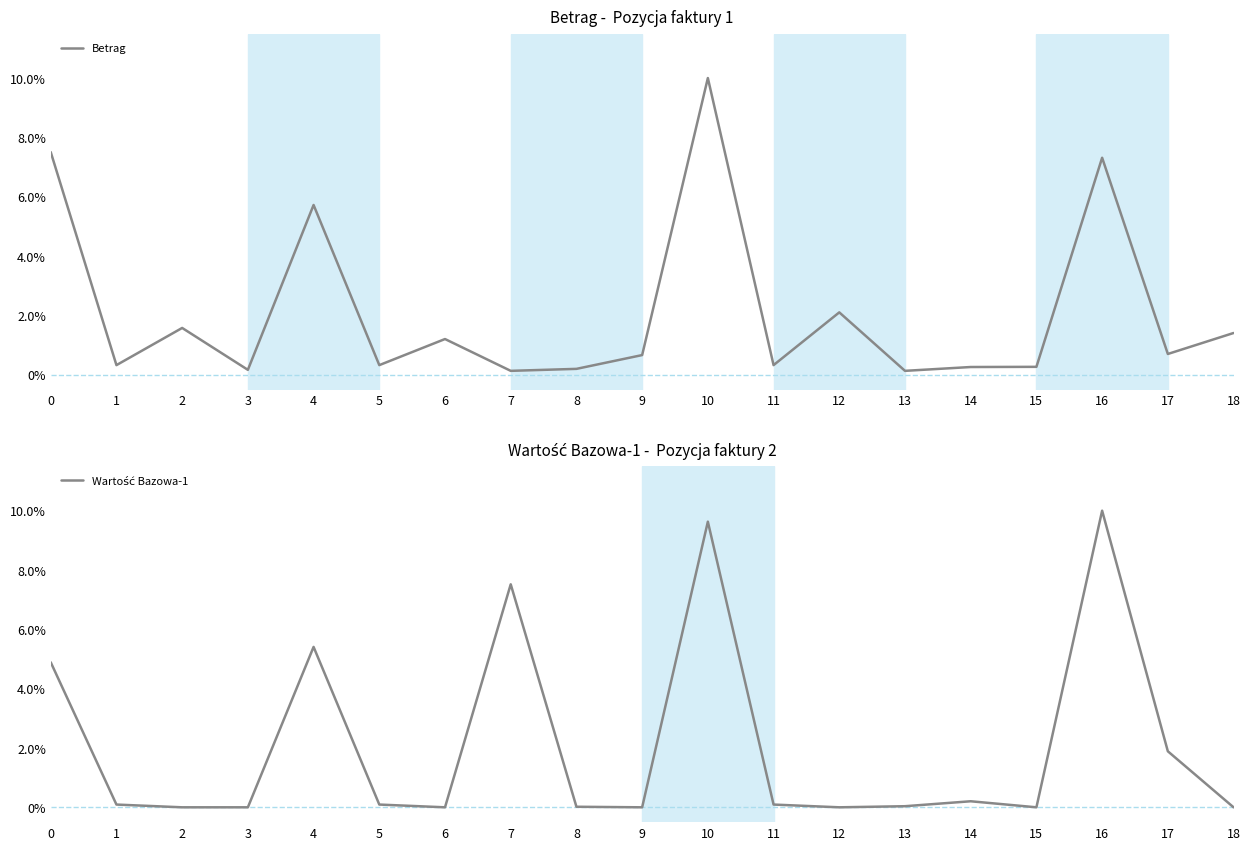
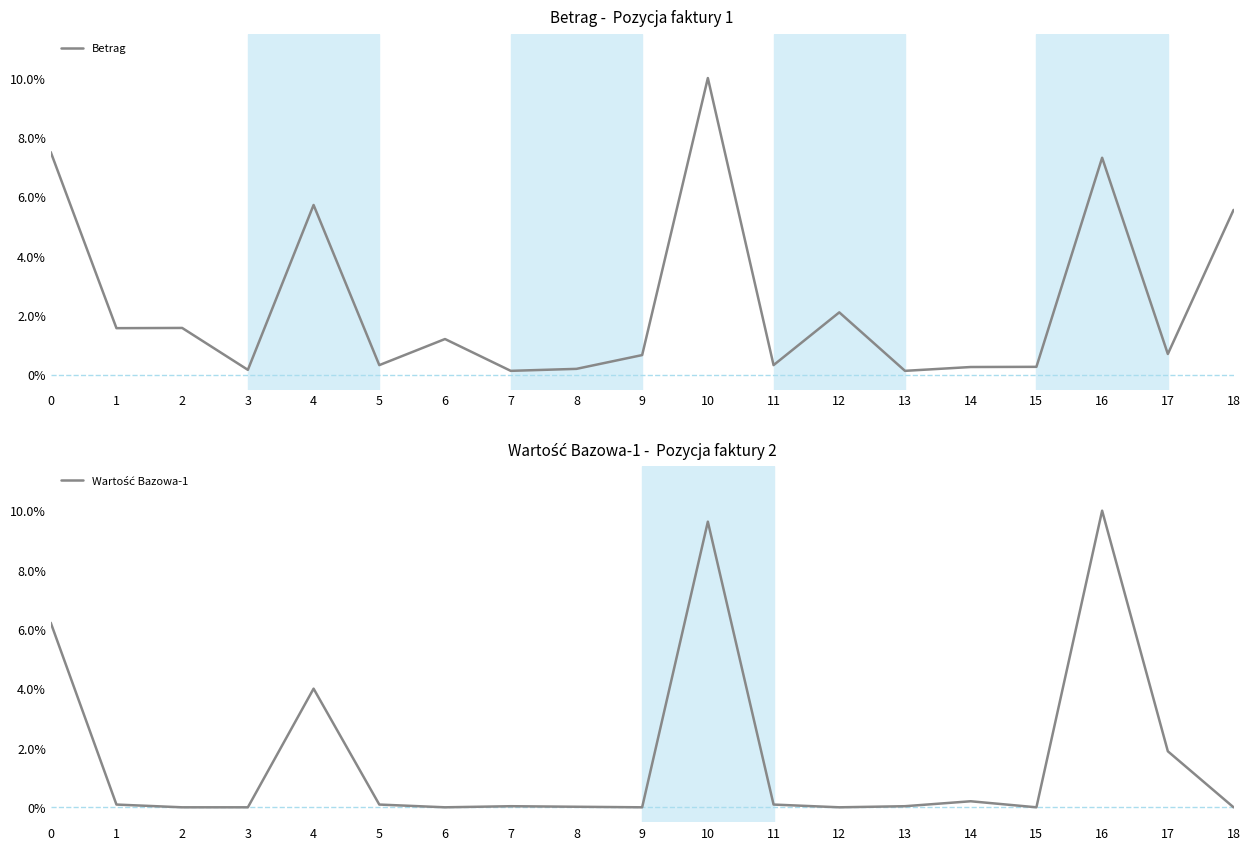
Betrag - Pozycja faktury 1, 1: 0.3% -> 1.6%
Betrag - Pozycja faktury 1, 18: 1.4% -> 5.6%
Wartość Bazowa-1 - Pozycja faktury 2, 0: 4.9% -> 6.2%
Wartość Bazowa-1 - Pozycja faktury 2, 4: 5.4% -> 4.0%
Wartość Bazowa-1 - Pozycja faktury 2, 7: 7.5% -> 0.0%
